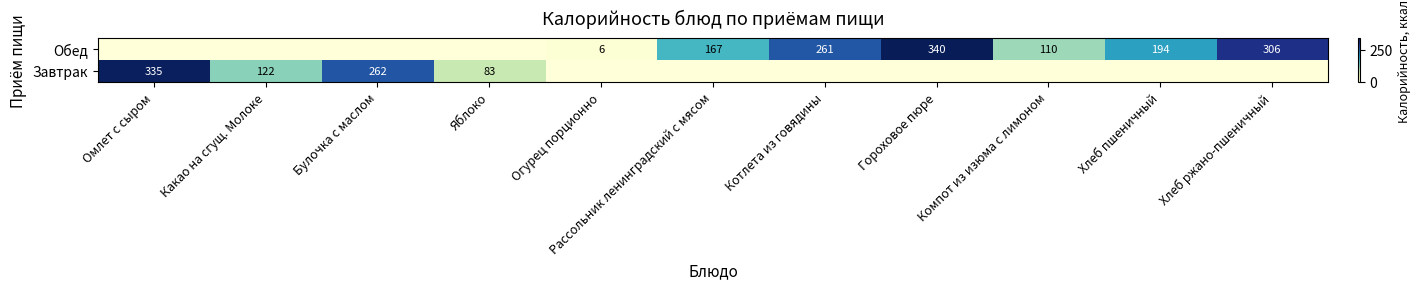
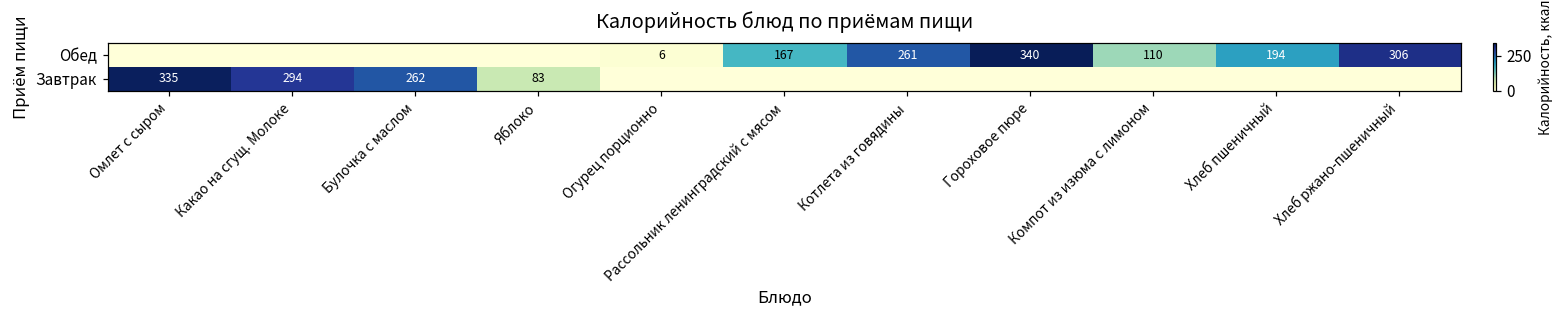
Завтрак, Какао на сгущ. Молоке: 122 -> 294
